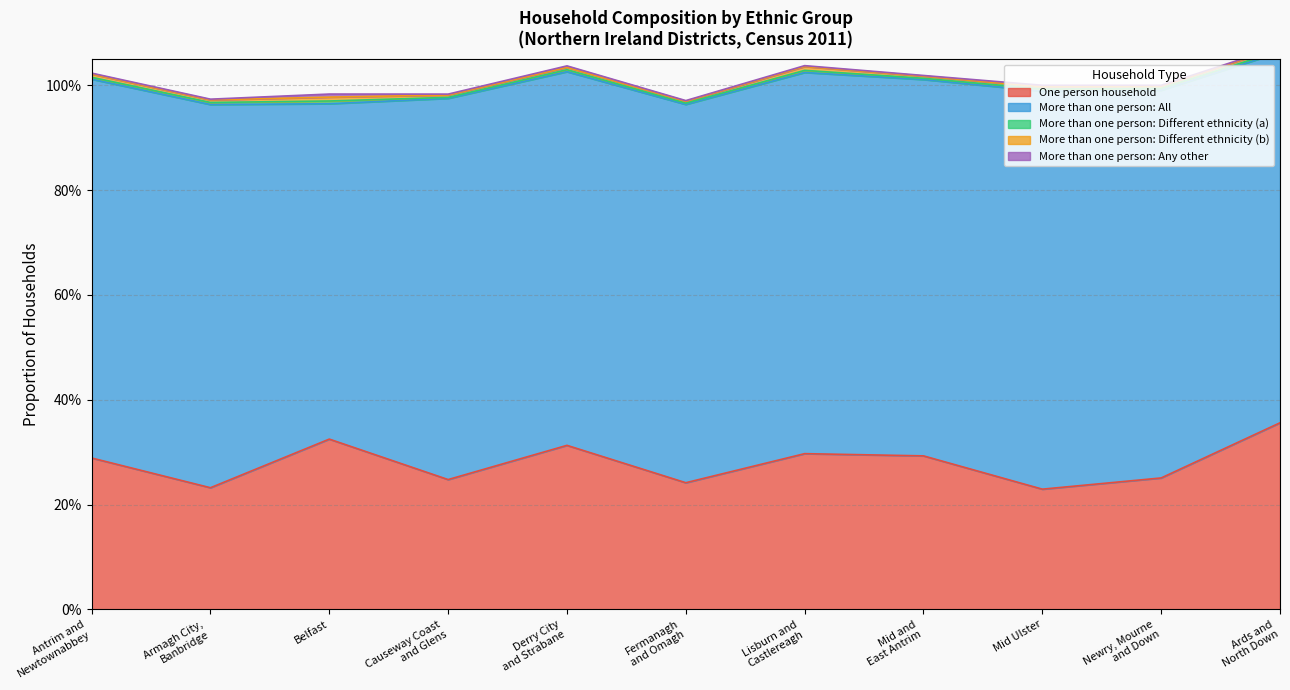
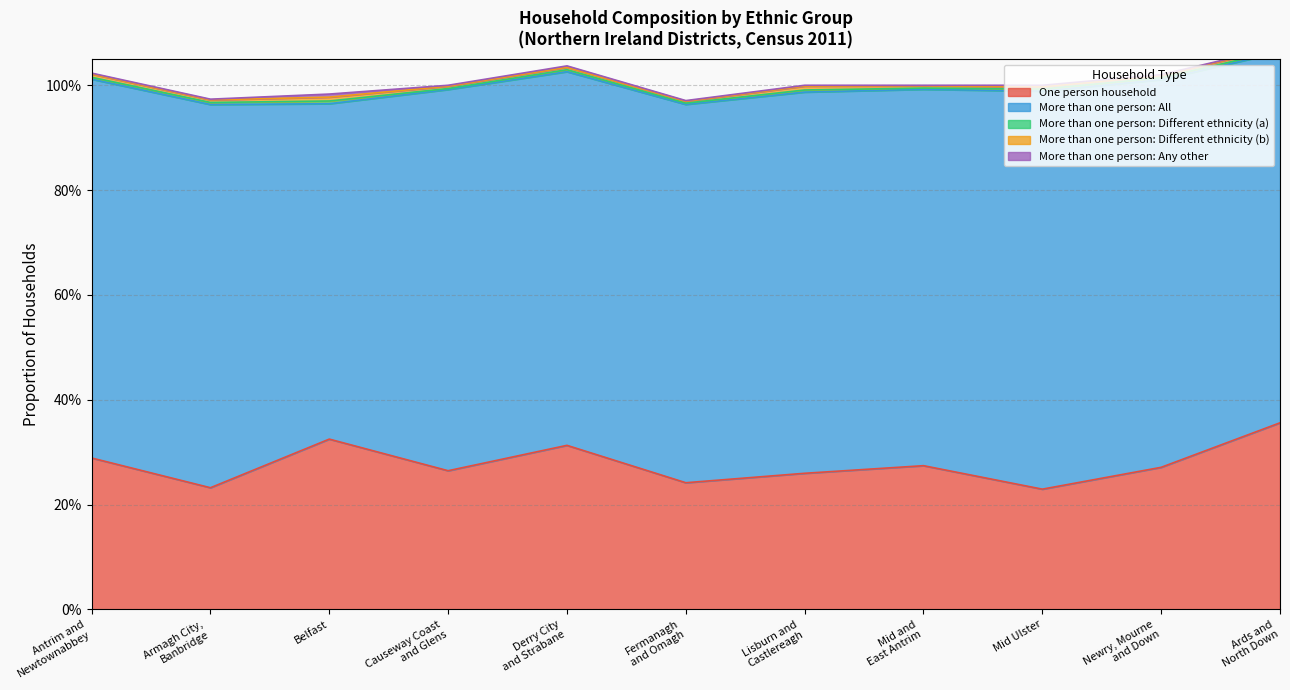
One person household, Causeway Coast and Glens: 25% -> 26%
One person household, Lisburn and Castlereagh: 30% -> 26%
One person household, Mid and East Antrim: 29% -> 27%
One person household, Newry, Mourne and Down: 25% -> 27%
